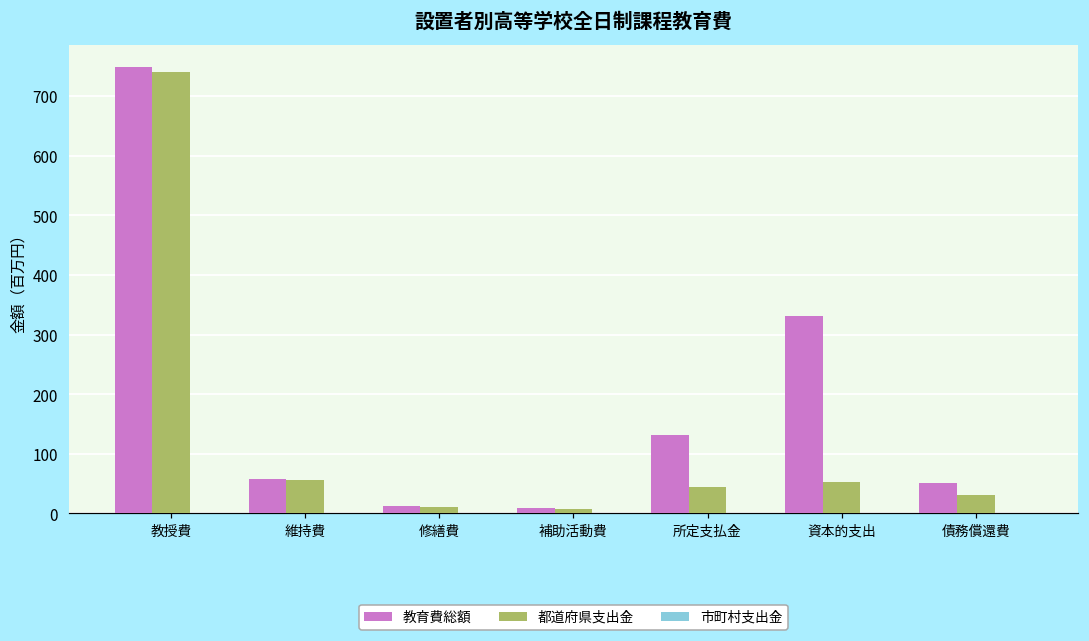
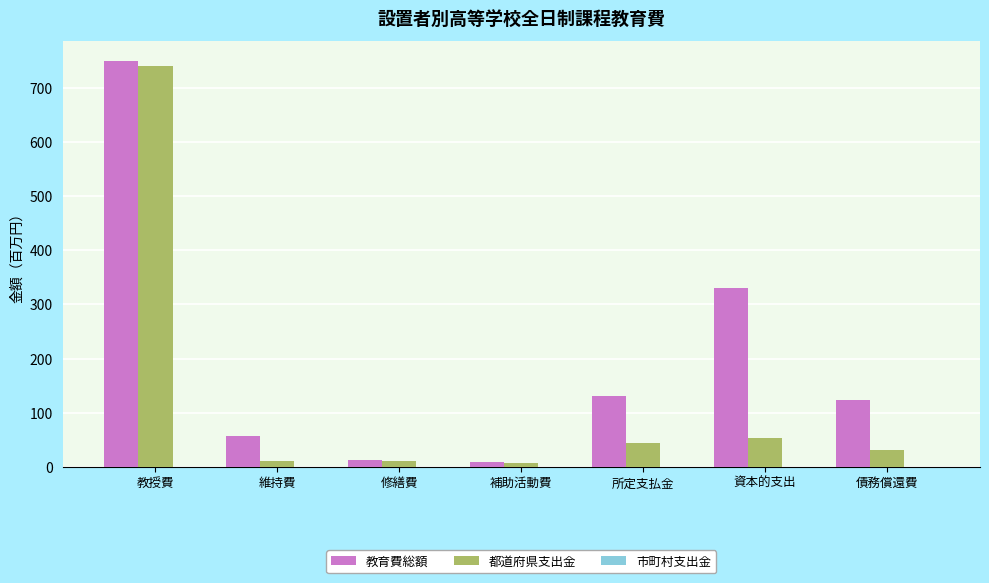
都道府県支出金, 維持費: 60 -> 10
教育費総額, 債務償還費: 50 -> 120
